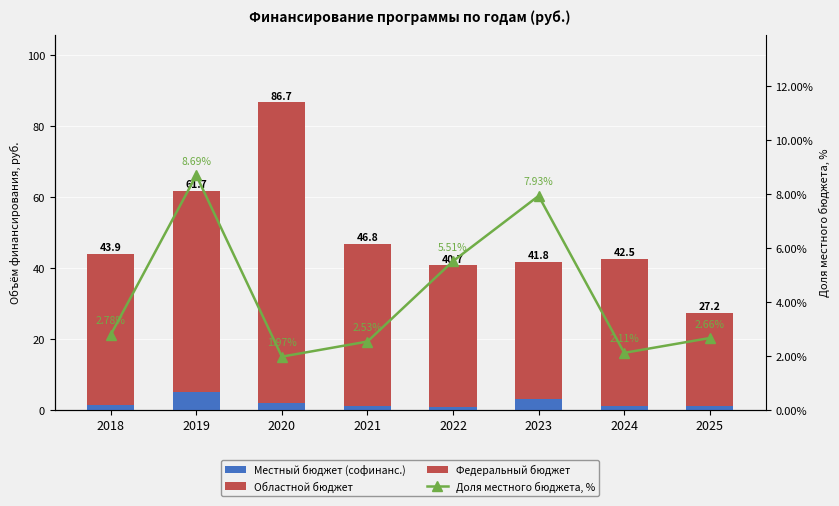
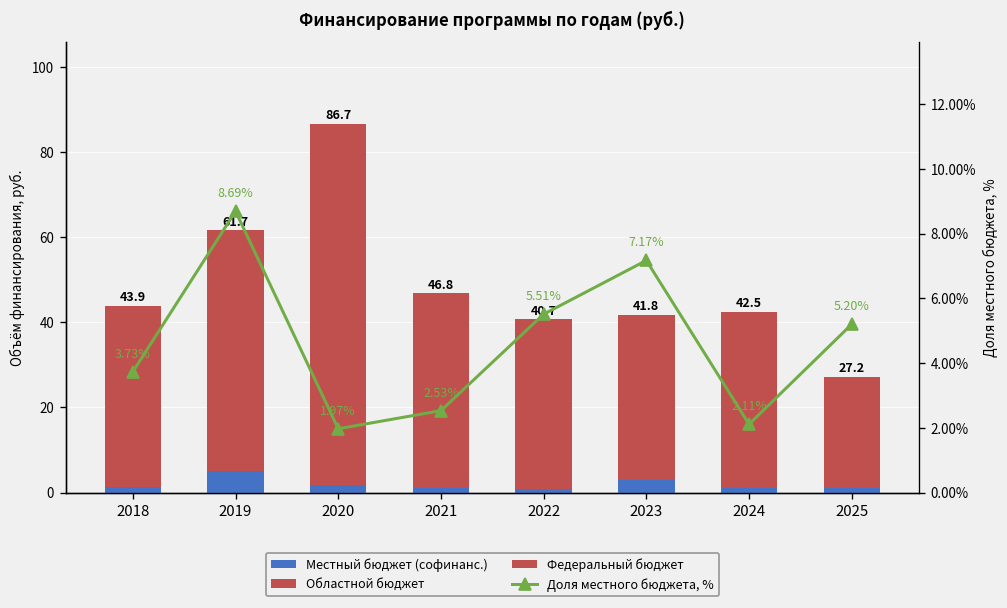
Доля местного бюджета, %, 2018: 2.78% -> 3.73%
Доля местного бюджета, %, 2023: 7.93% -> 7.17%
Доля местного бюджета, %, 2025: 2.66% -> 5.20%
